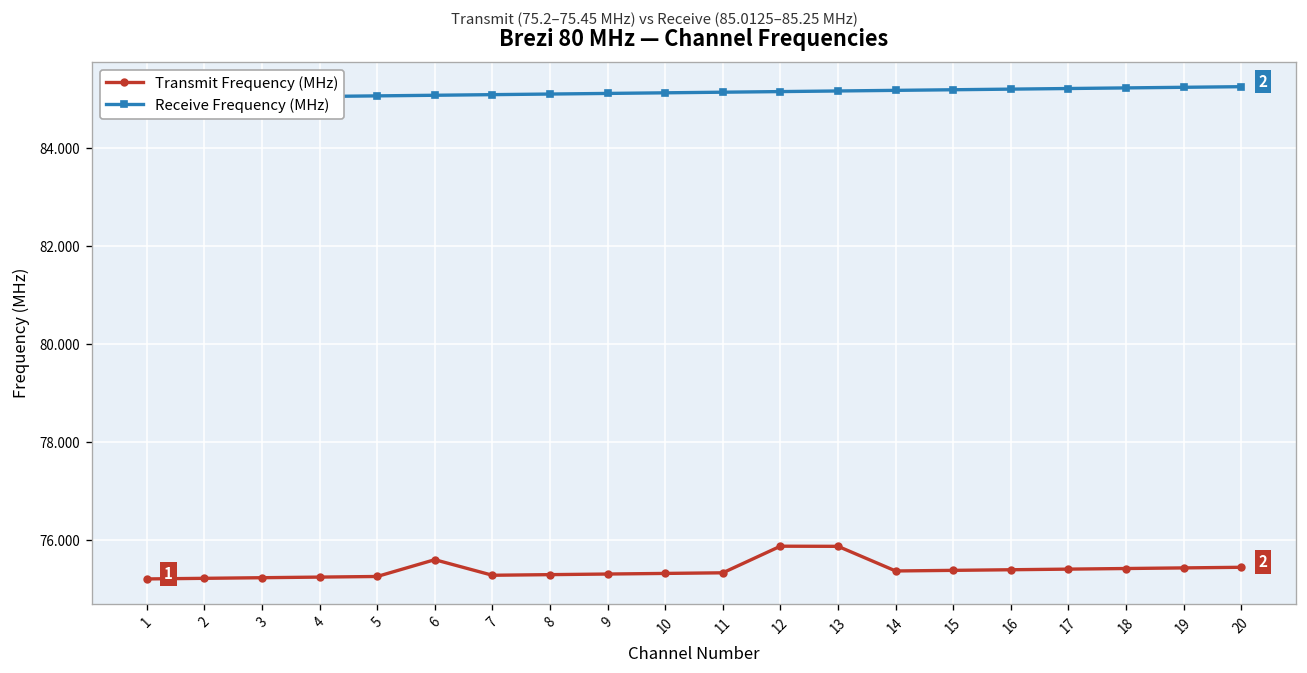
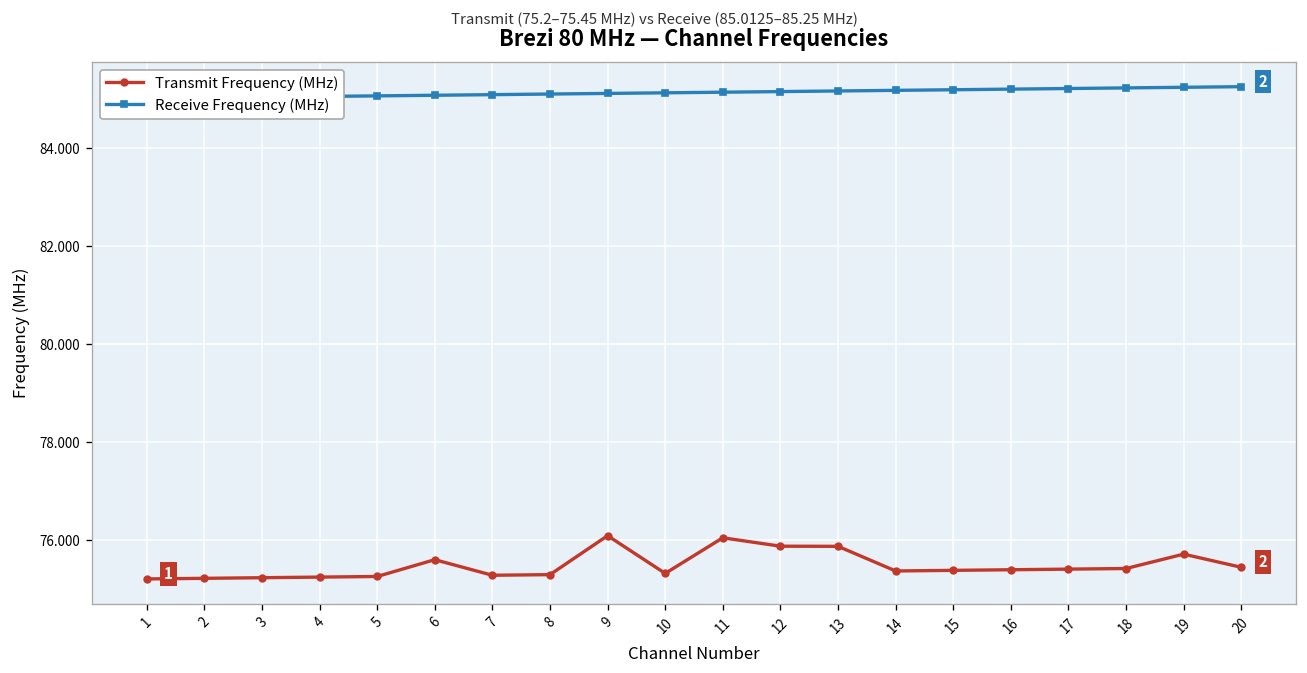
Transmit Frequency (MHz), 9: 75.3 -> 76.1
Transmit Frequency (MHz), 11: 75.3 -> 76.1
Transmit Frequency (MHz), 19: 75.4 -> 75.7
